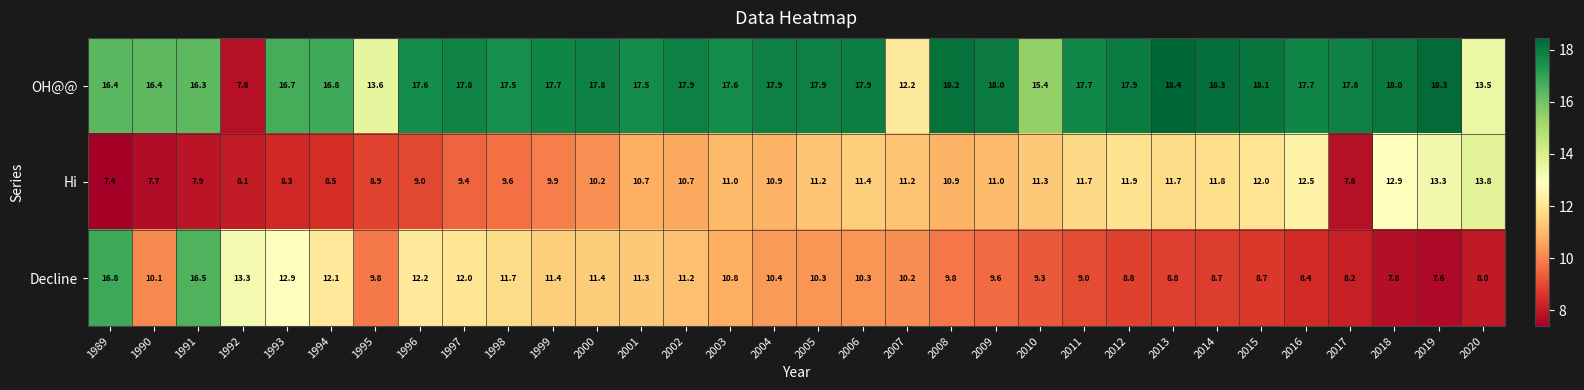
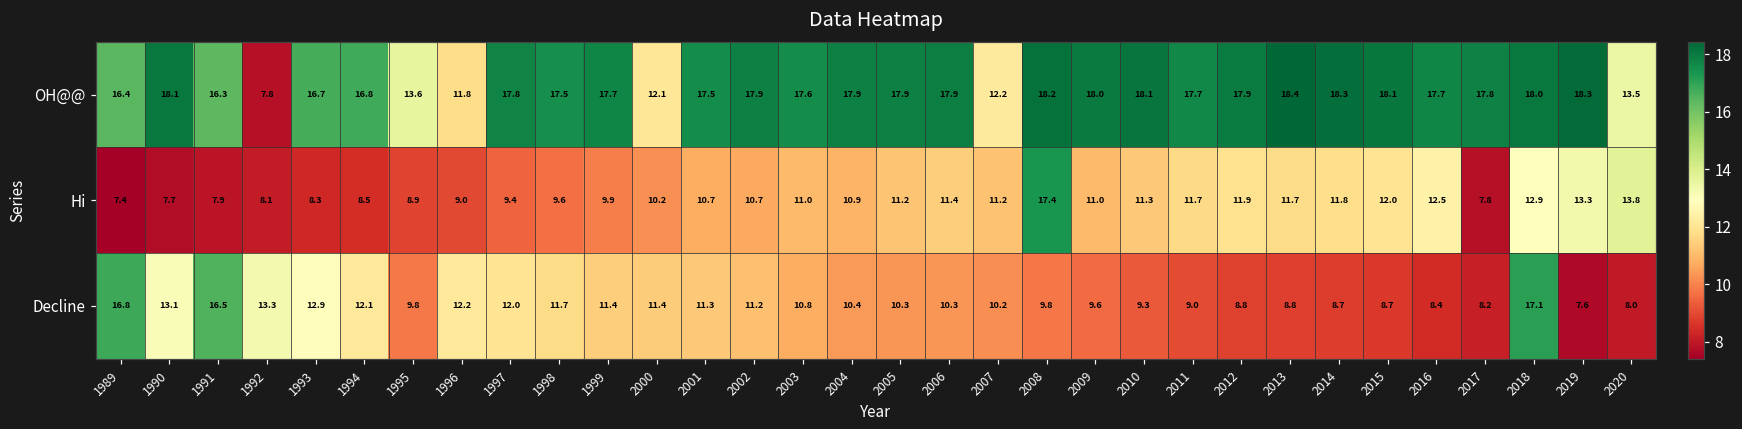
OH@@, 1990: 16.4 -> 18.1
OH@@, 1996: 17.6 -> 11.8
OH@@, 2000: 17.8 -> 12.1
OH@@, 2010: 15.4 -> 18.1
Hi, 2008: 10.9 -> 17.4
Decline, 1990: 10.1 -> 13.1
Decline, 2018: 7.8 -> 17.1
